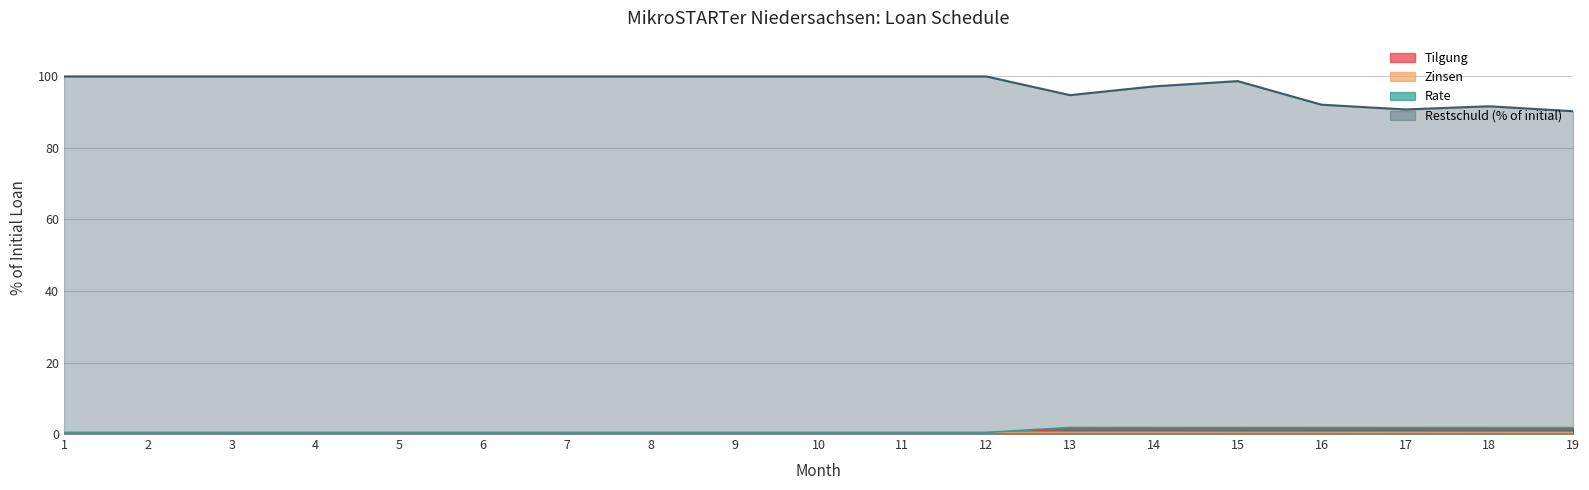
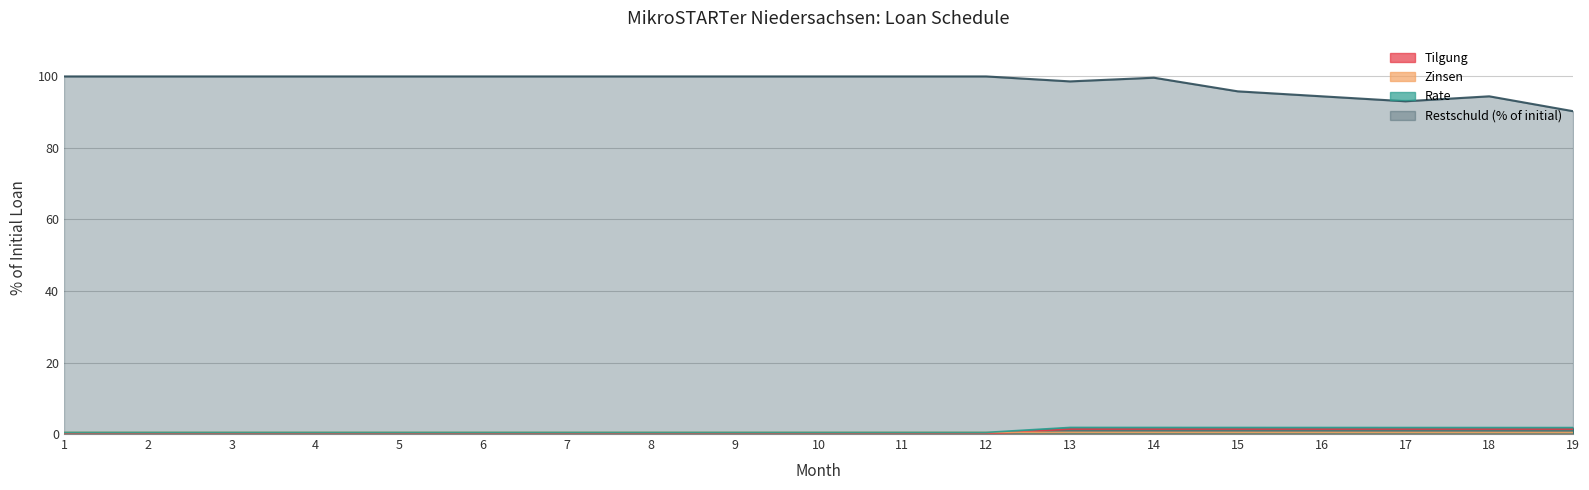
Restschuld (% of initial), 13: 95 -> 99
Restschuld (% of initial), 14: 97 -> 100
Restschuld (% of initial), 15: 99 -> 96
Restschuld (% of initial), 16: 92 -> 94
Restschuld (% of initial), 17: 91 -> 93
Restschuld (% of initial), 18: 92 -> 94
